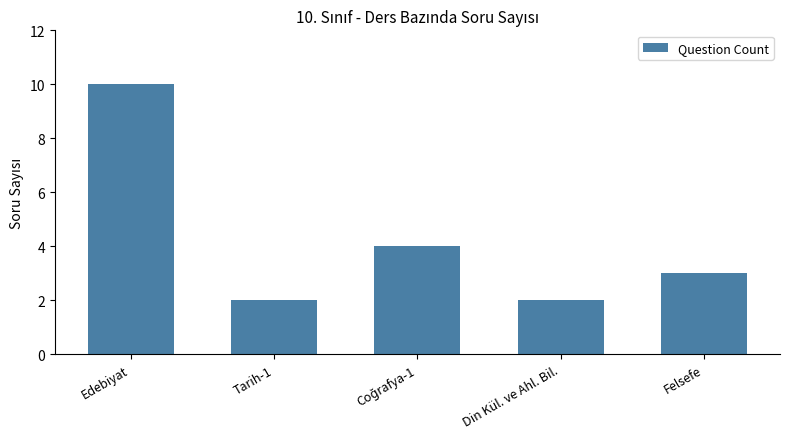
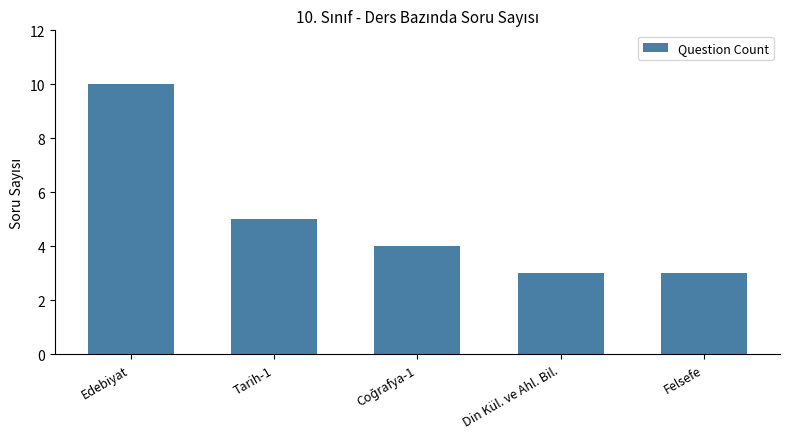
Tarih-1: 2 -> 5
Din Kül. ve Ahl. Bil.: 2 -> 3
